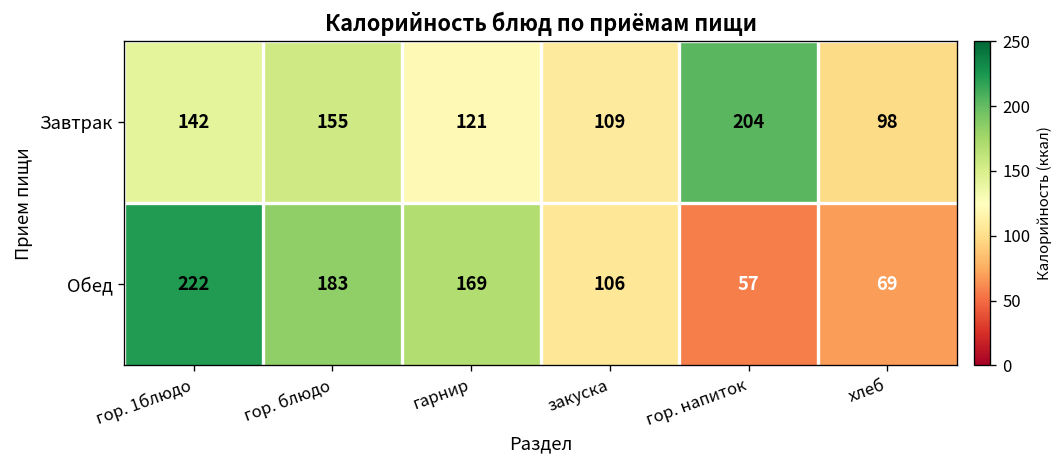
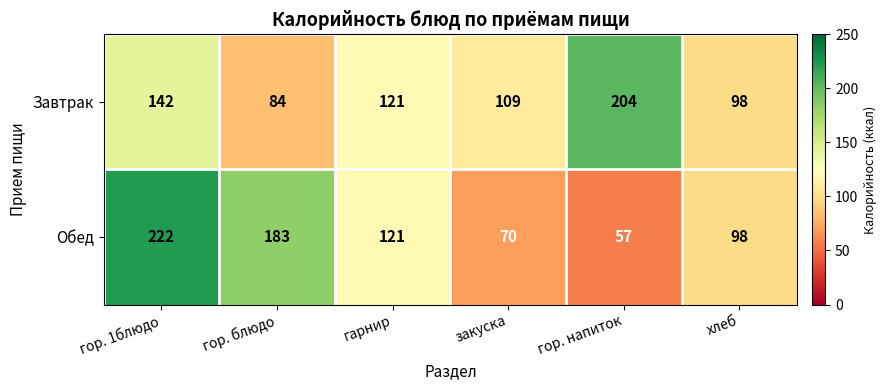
Завтрак, гор. блюдо: 155 -> 84
Обед, гарнир: 169 -> 121
Обед, закуска: 106 -> 70
Обед, хлеб: 69 -> 98
